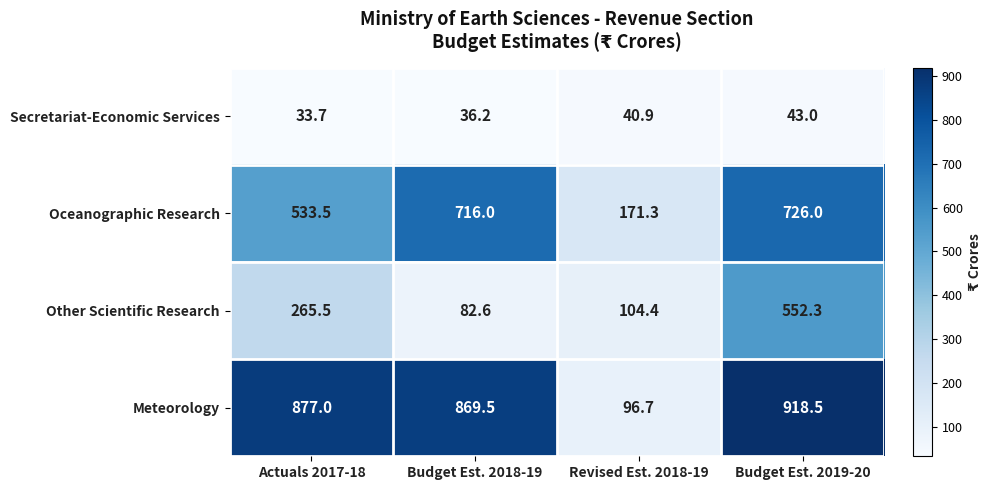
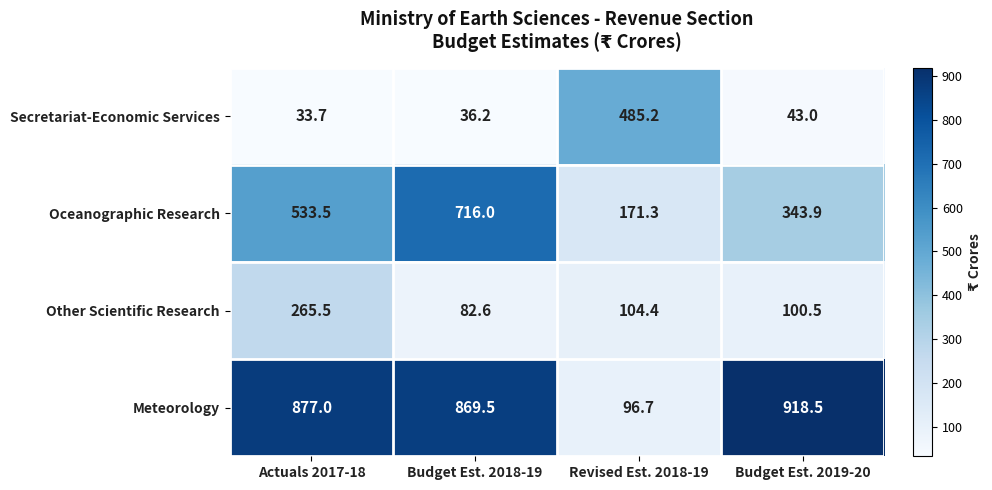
Secretariat-Economic Services, Revised Est. 2018-19: 40.9 -> 485.2
Oceanographic Research, Budget Est. 2019-20: 726.0 -> 343.9
Other Scientific Research, Budget Est. 2019-20: 552.3 -> 100.5
